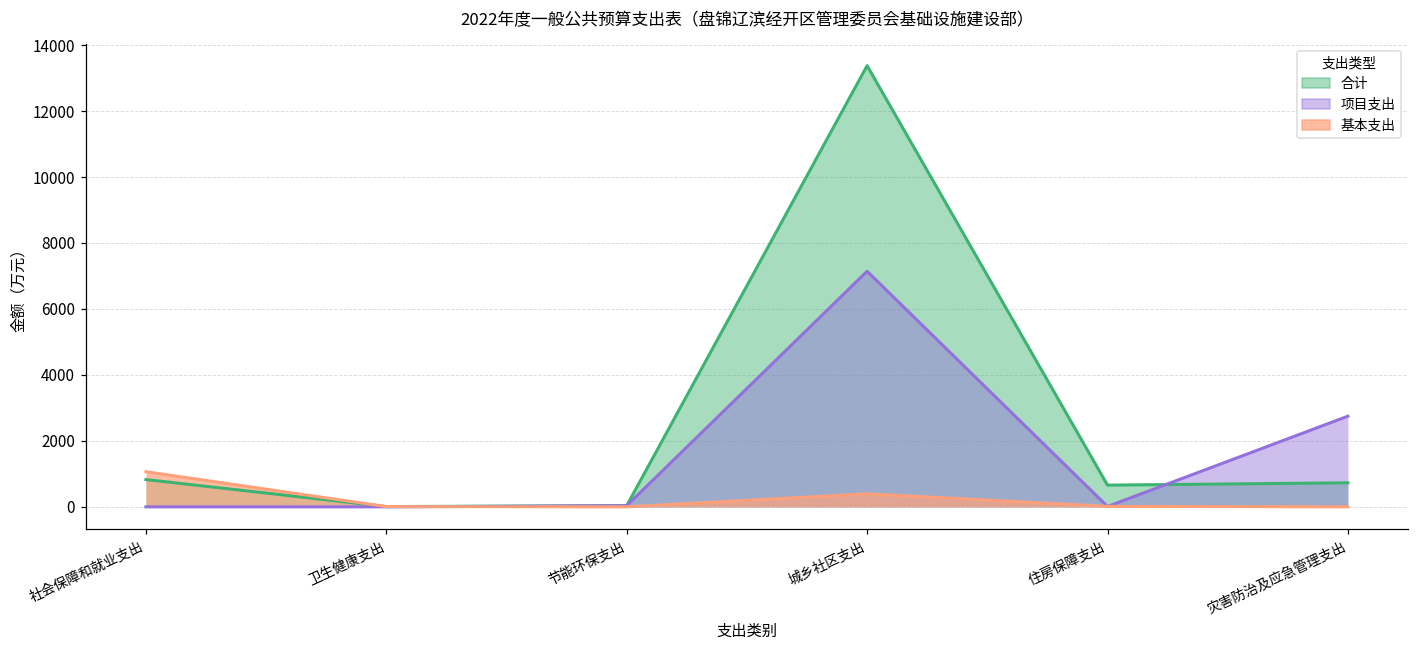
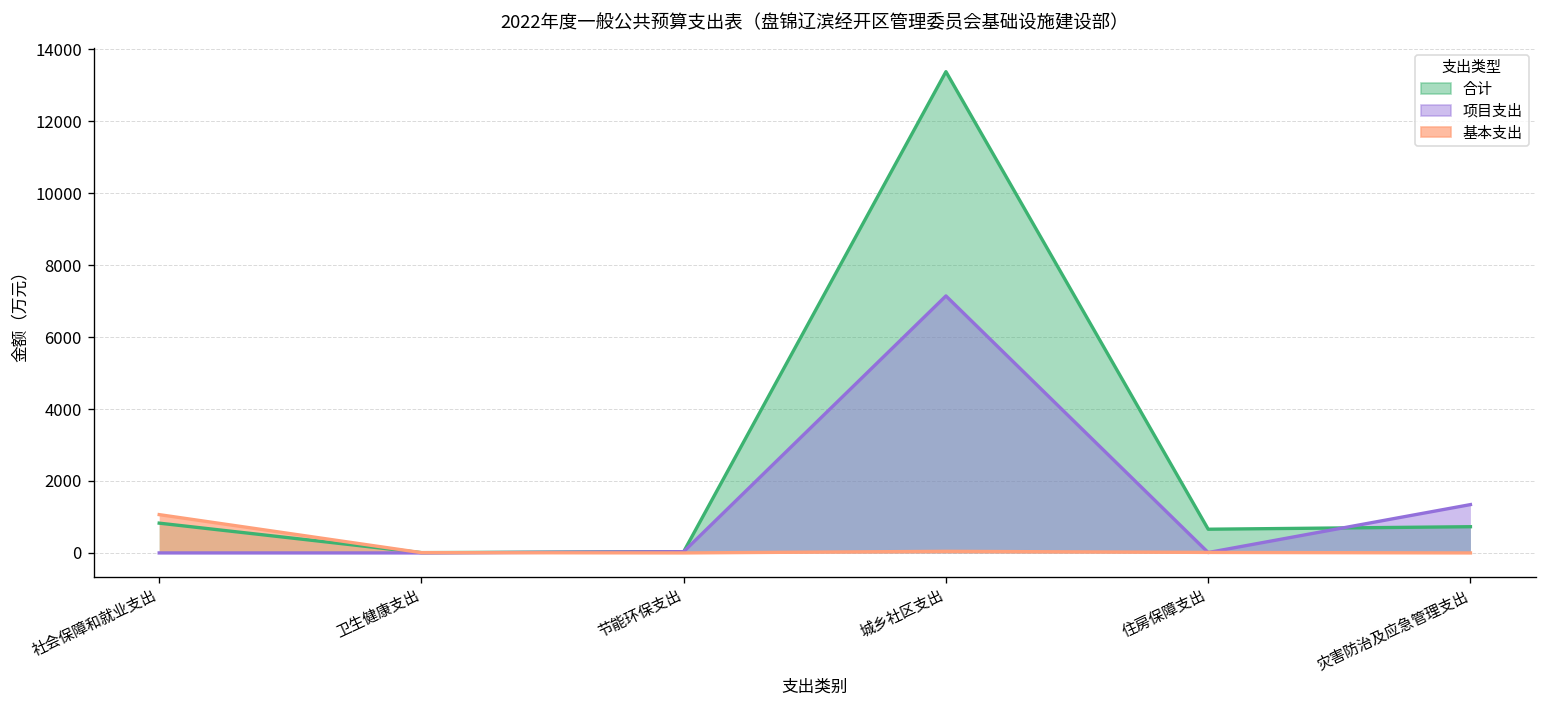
基本支出, 城乡社区支出: 400 -> 0
项目支出, 灾害防治及应急管理支出: 2700 -> 1300
